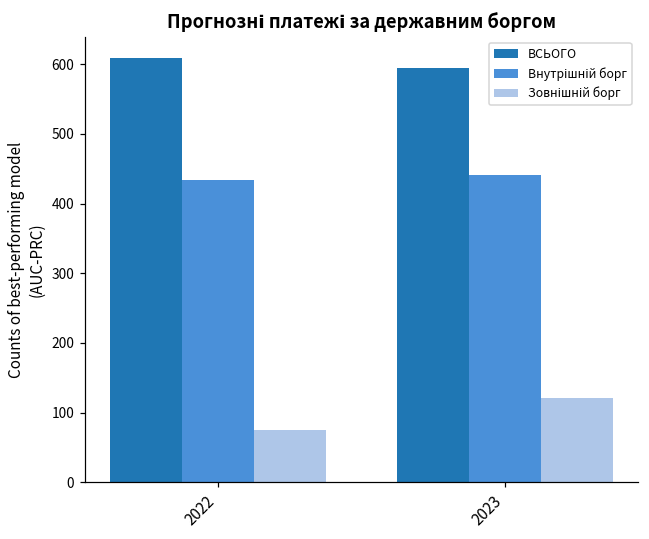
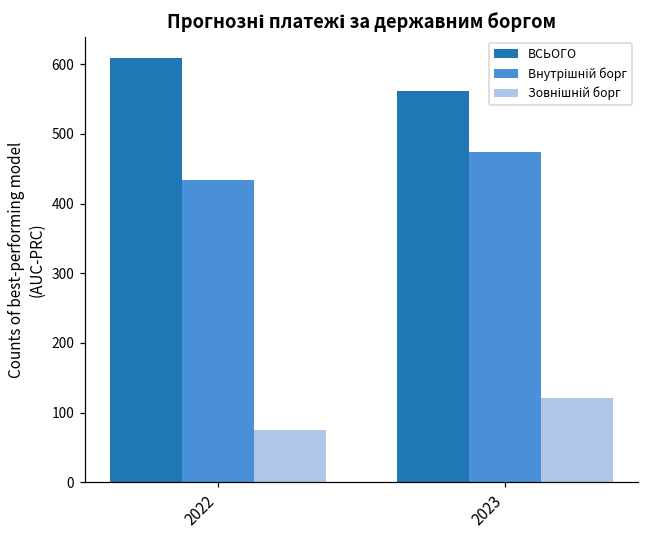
ВСЬОГО, 2023: 590 -> 560
Внутрішній борг, 2023: 440 -> 470
